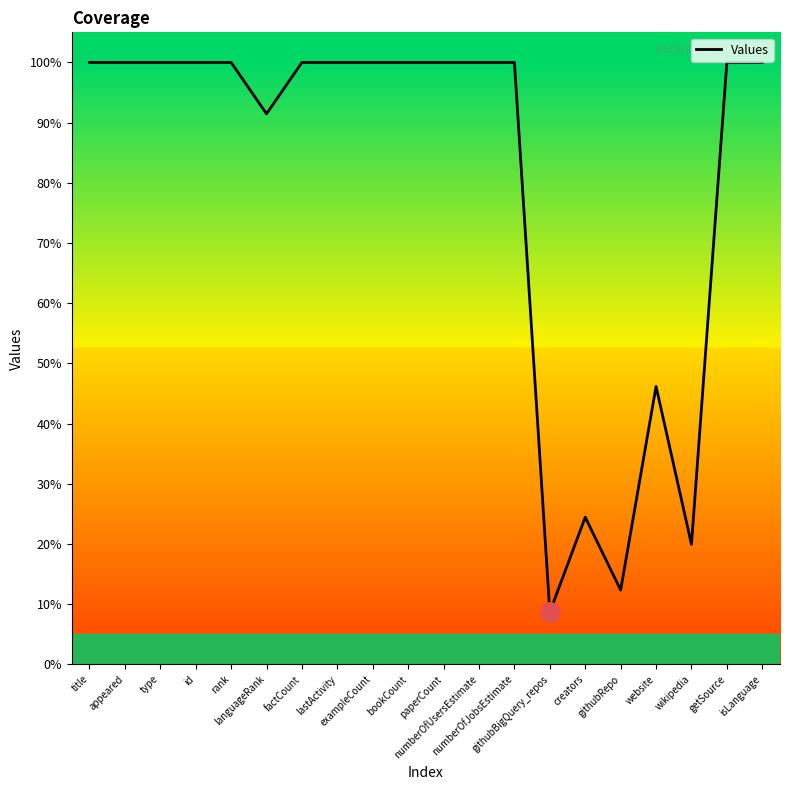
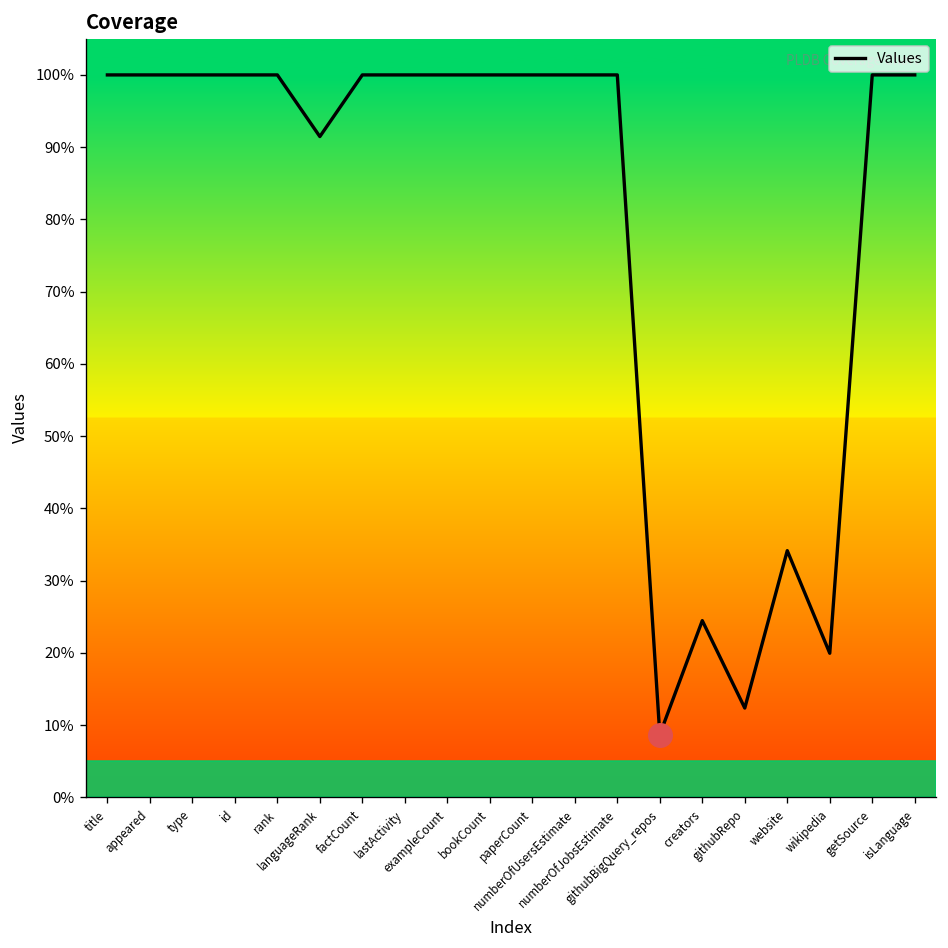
Values, website: 46% -> 34%
